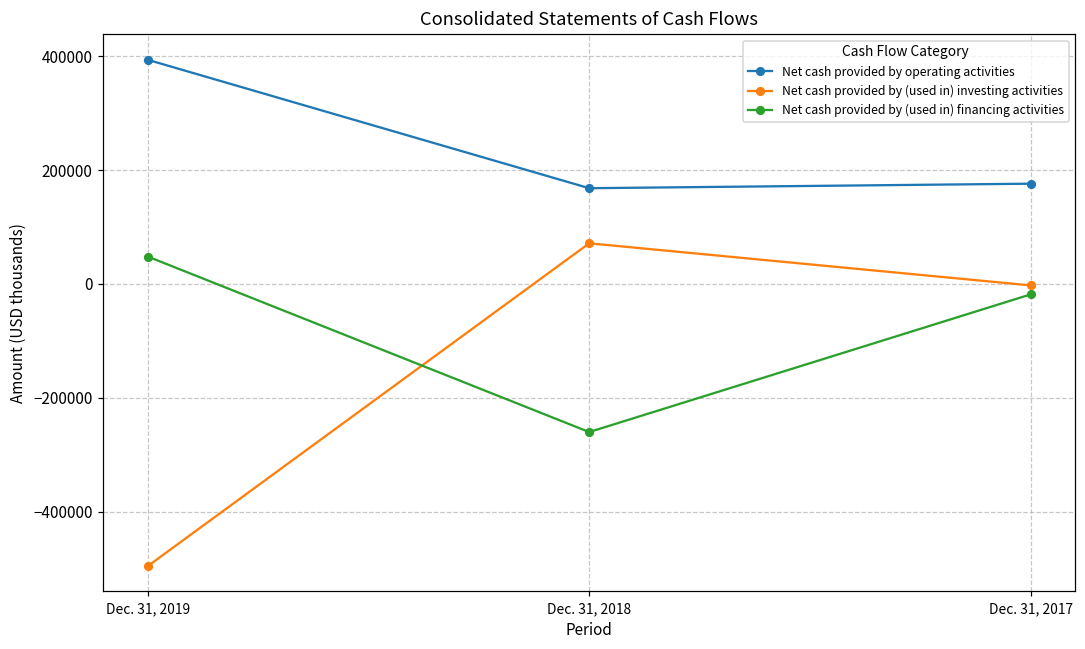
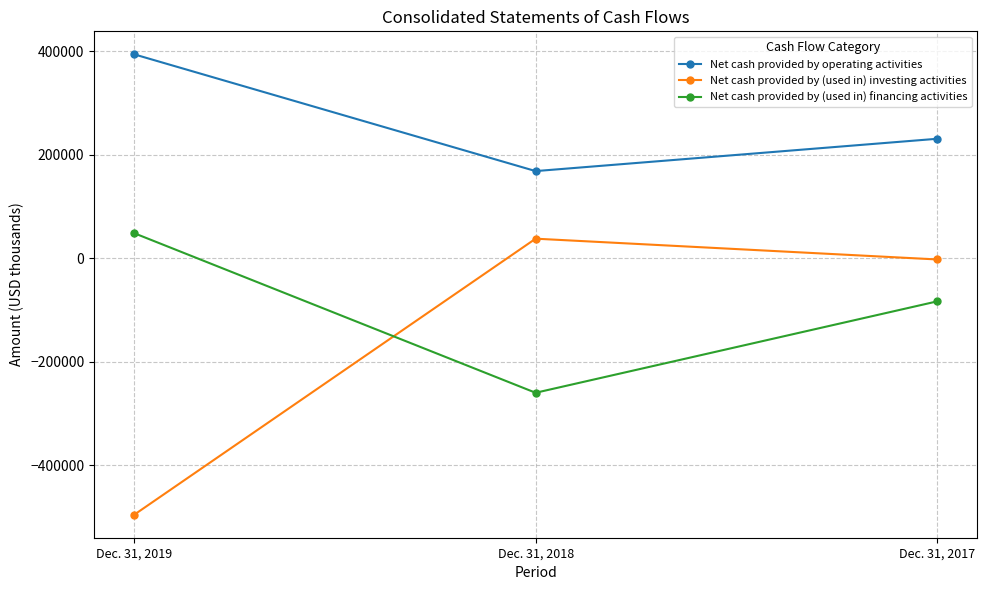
Net cash provided by (used in) investing activities, Dec. 31, 2018: 70000 -> 40000
Net cash provided by operating activities, Dec. 31, 2017: 180000 -> 230000
Net cash provided by (used in) financing activities, Dec. 31, 2017: -20000 -> -80000
